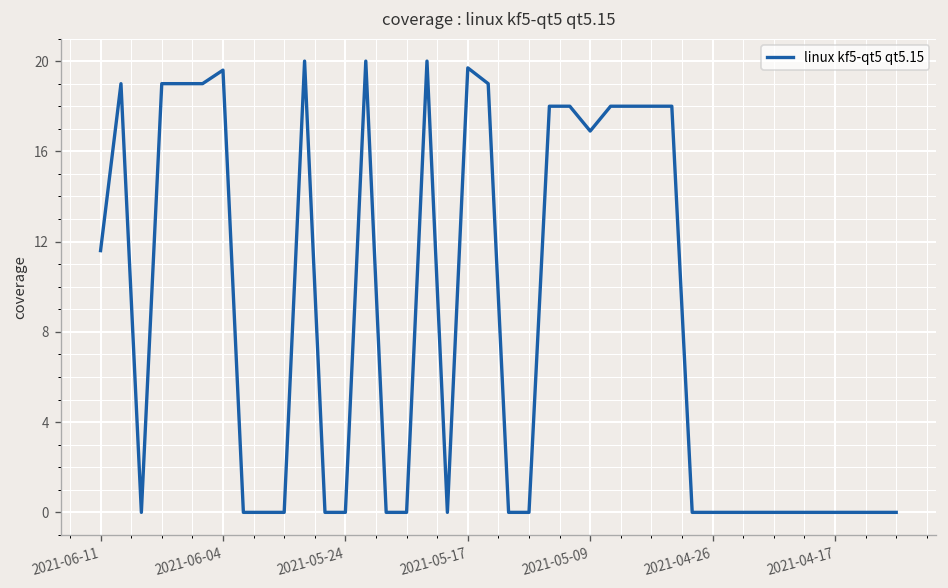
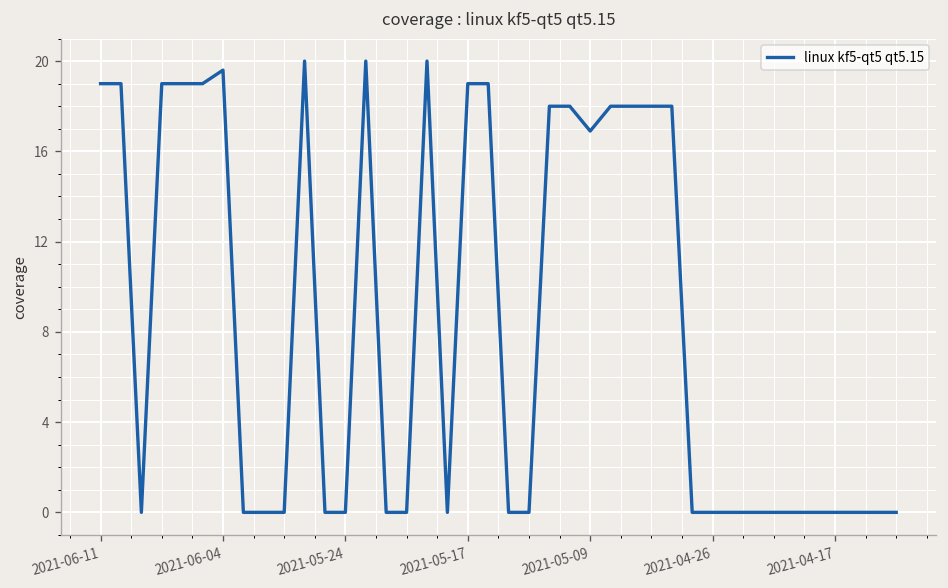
2021-06-11: 11.6 -> 19.0
2021-05-17: 19.7 -> 19.0
